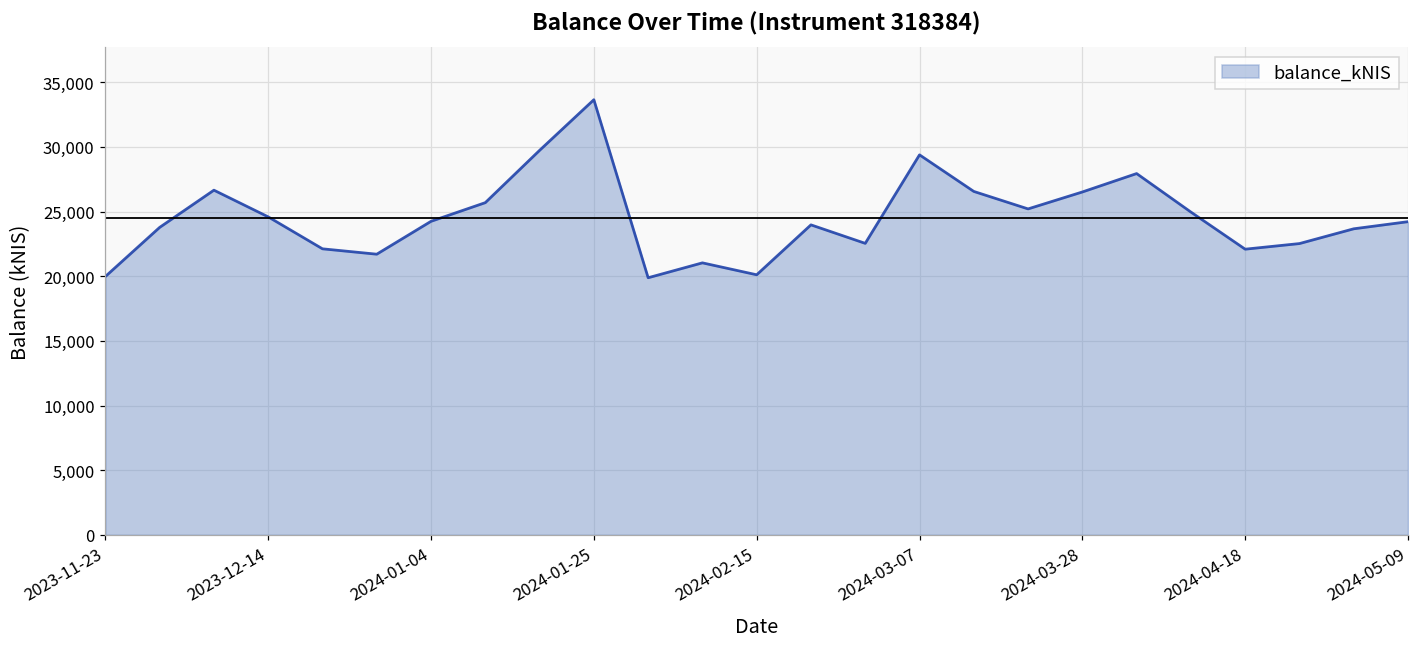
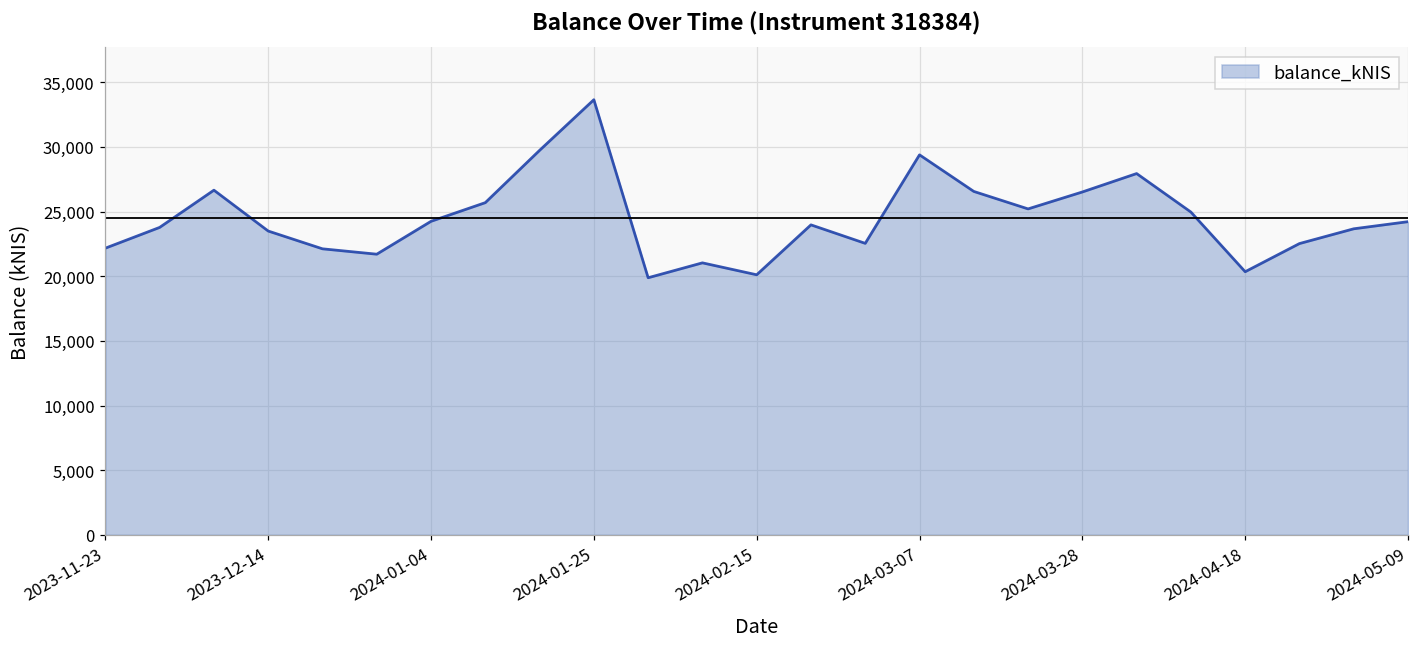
2023-11-23: 20,000 -> 22,200
2023-12-14: 24,600 -> 23,500
2024-04-18: 22,100 -> 20,300
